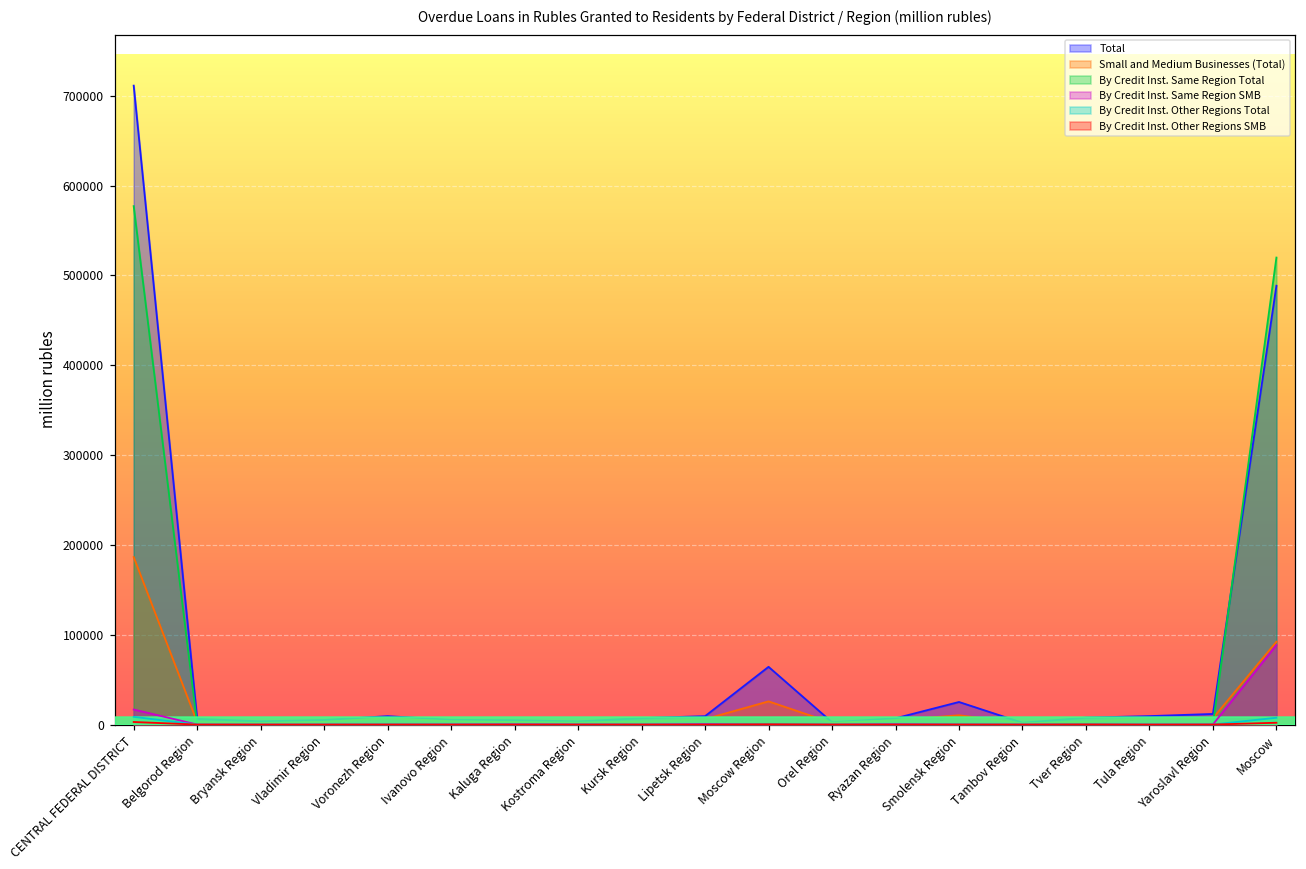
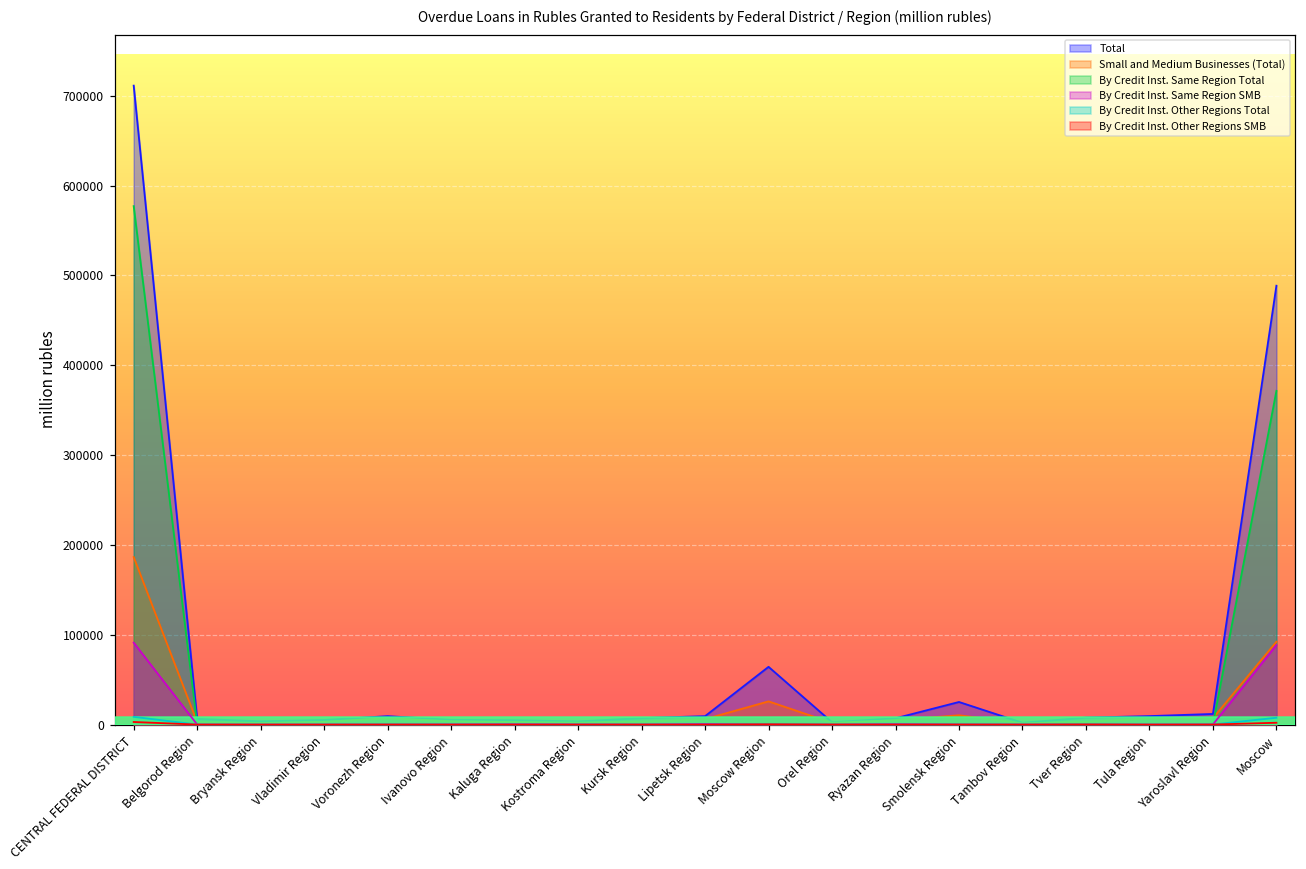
By Credit Inst. Same Region SMB, CENTRAL FEDERAL DISTRICT: 20000 -> 90000
By Credit Inst. Same Region Total, Moscow: 520000 -> 370000
